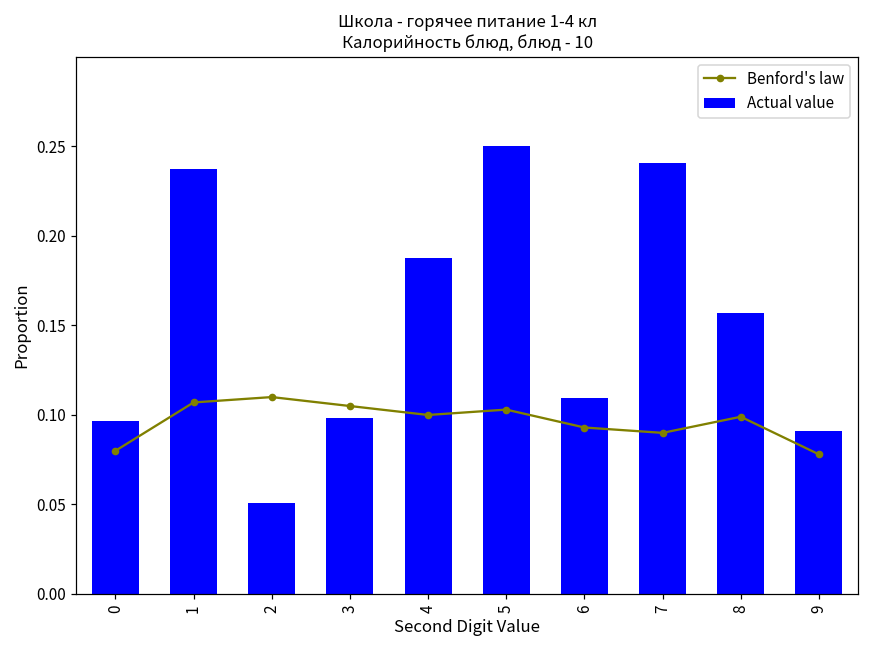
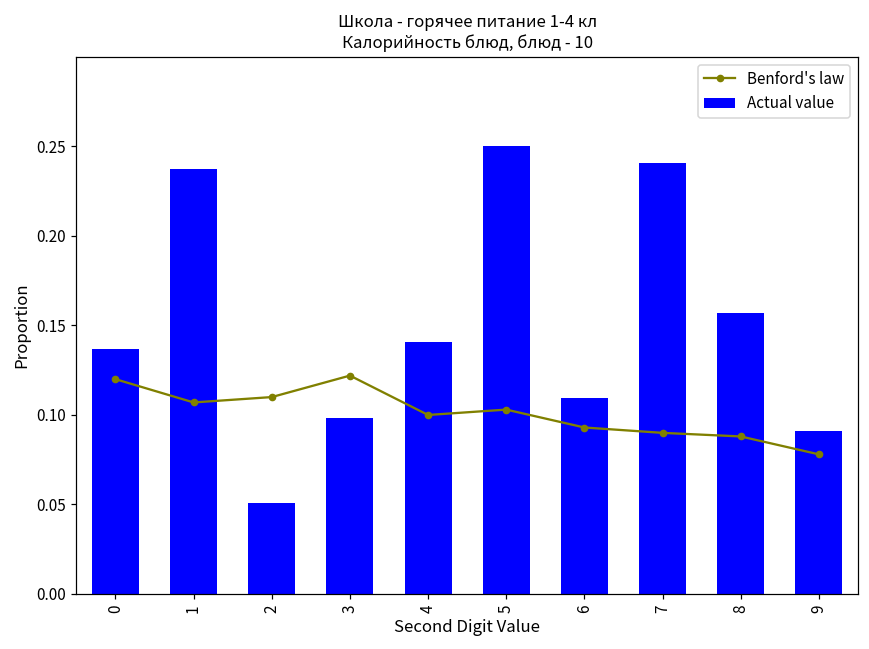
Benford's law, 0: 0.08 -> 0.12
Actual value, 0: 0.097 -> 0.137
Benford's law, 3: 0.105 -> 0.122
Actual value, 4: 0.188 -> 0.141
Benford's law, 8: 0.099 -> 0.088
